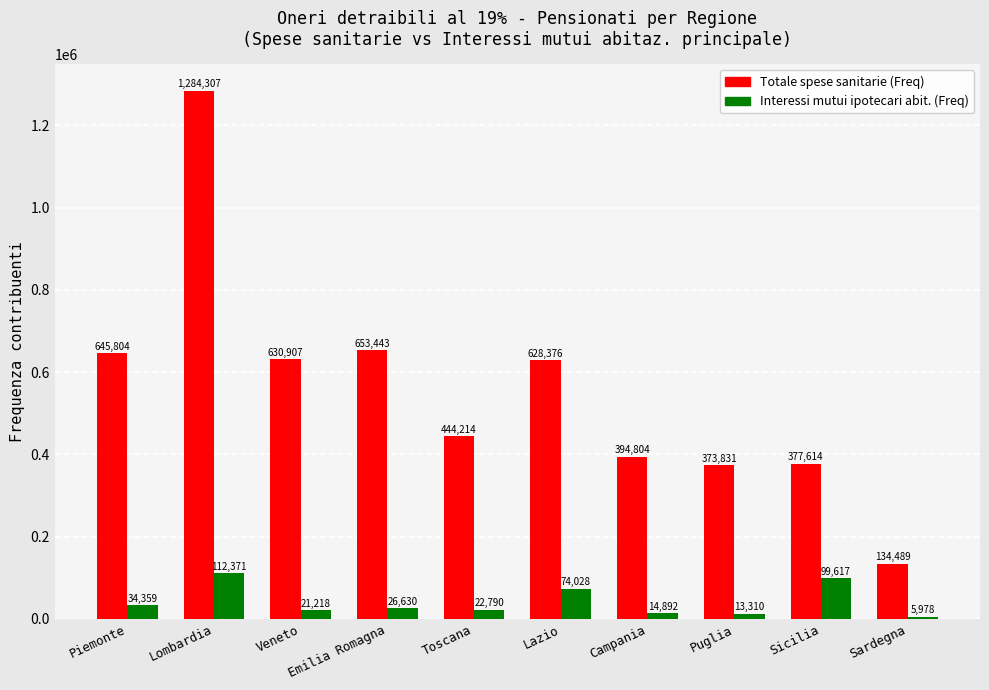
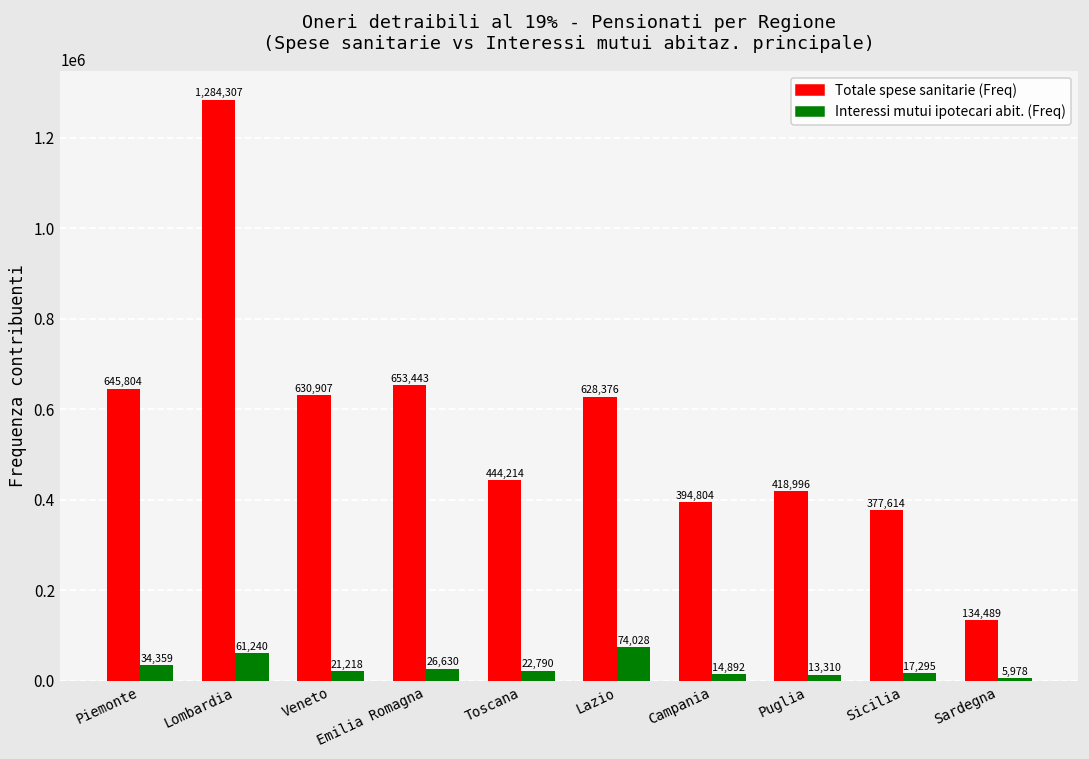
Interessi mutui ipotecari abit. (Freq), Lombardia: 112,371 -> 61,240
Totale spese sanitarie (Freq), Puglia: 373,831 -> 418,996
Interessi mutui ipotecari abit. (Freq), Sicilia: 99,617 -> 17,295
